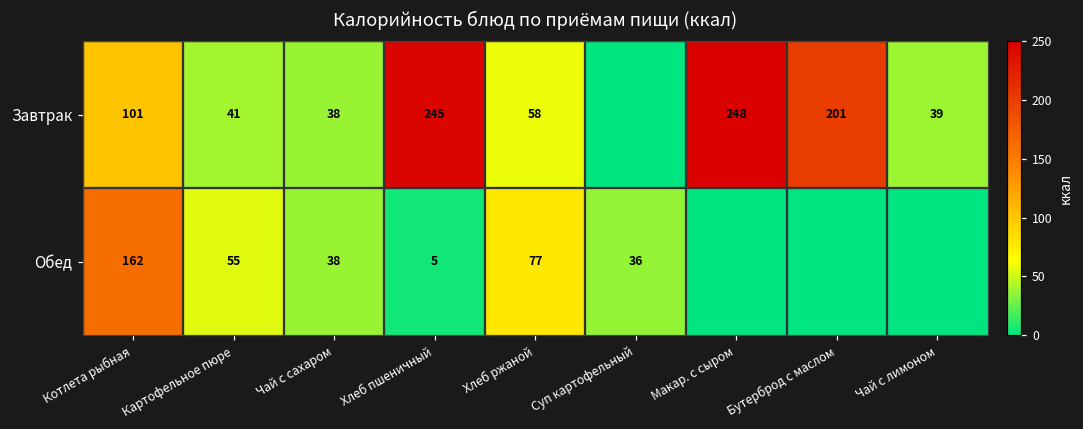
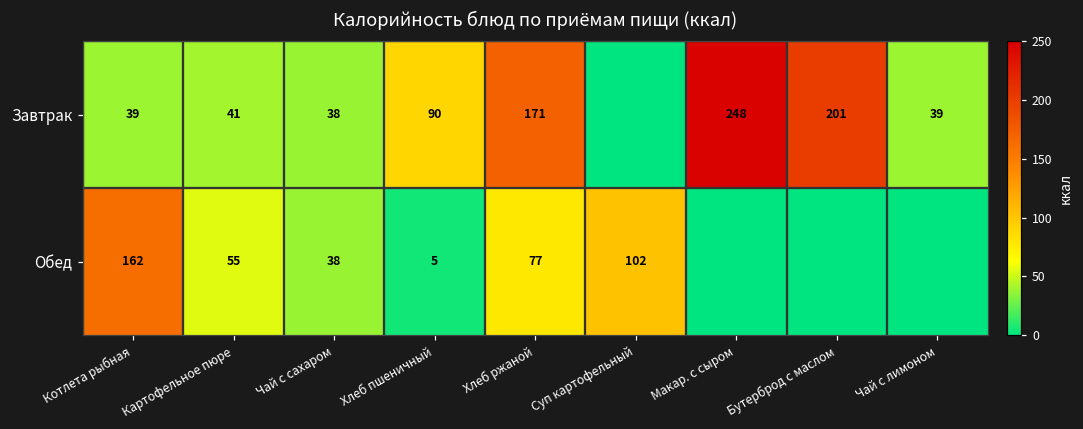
Завтрак, Котлета рыбная: 101 -> 39
Завтрак, Хлеб пшеничный: 245 -> 90
Завтрак, Хлеб ржаной: 58 -> 171
Обед, Суп картофельный: 36 -> 102
